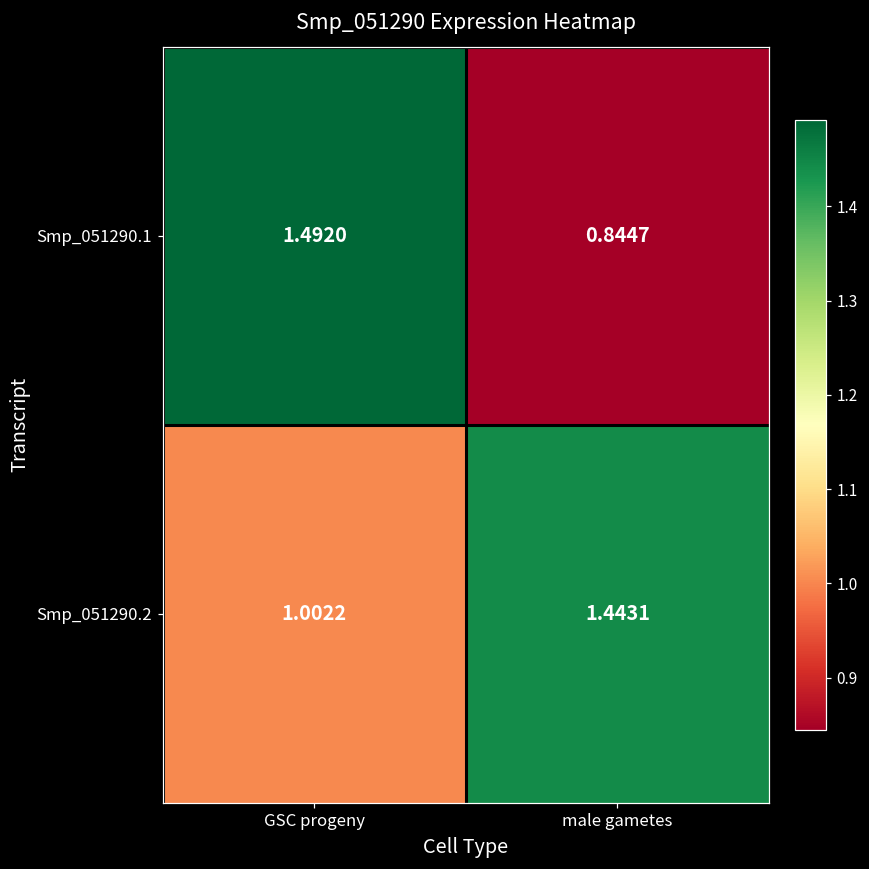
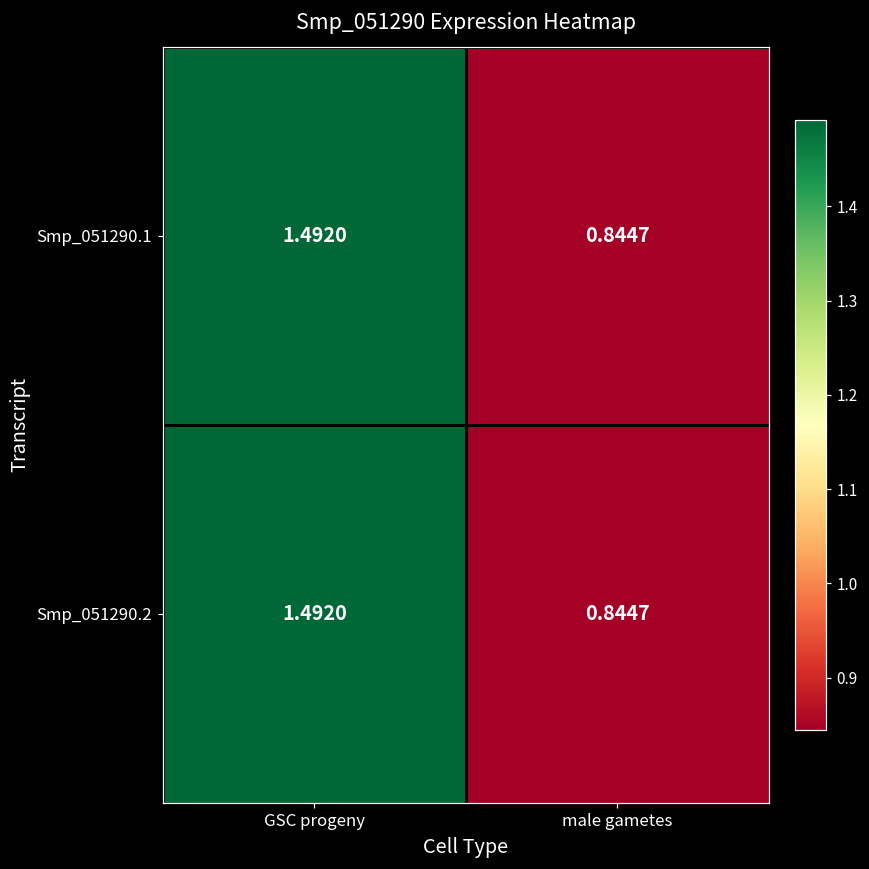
Smp_051290.2, GSC progeny: 1.0022 -> 1.4920
Smp_051290.2, male gametes: 1.4431 -> 0.8447
